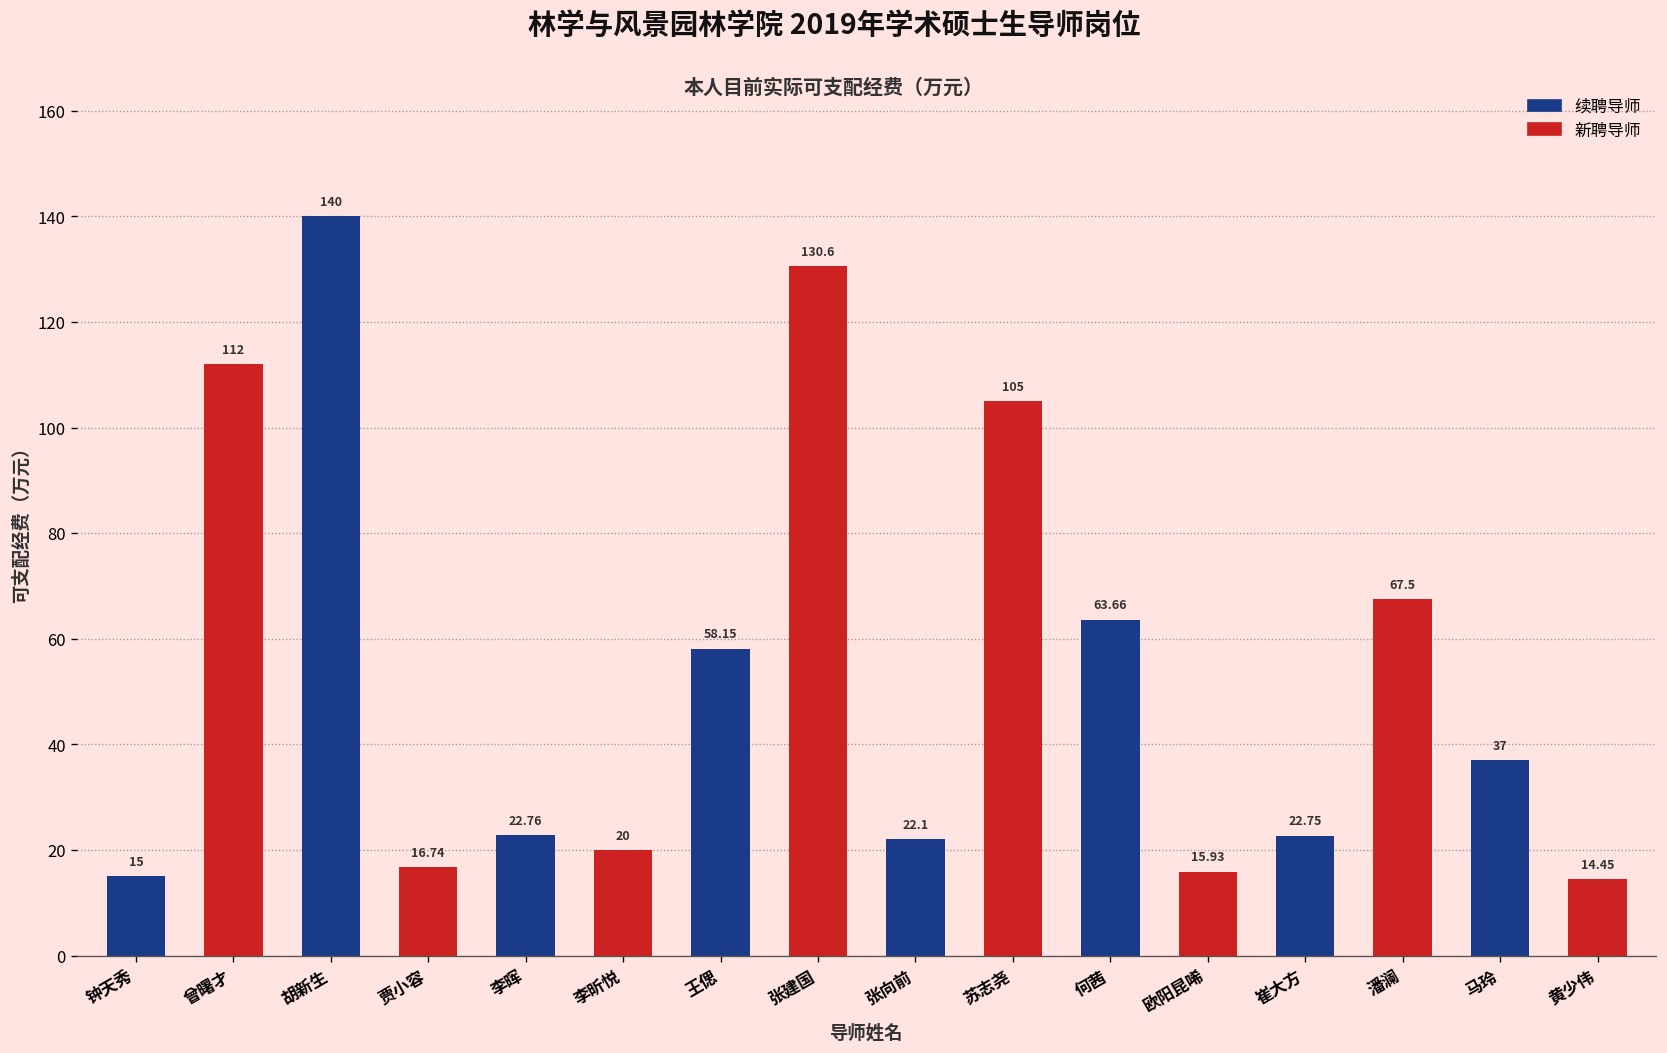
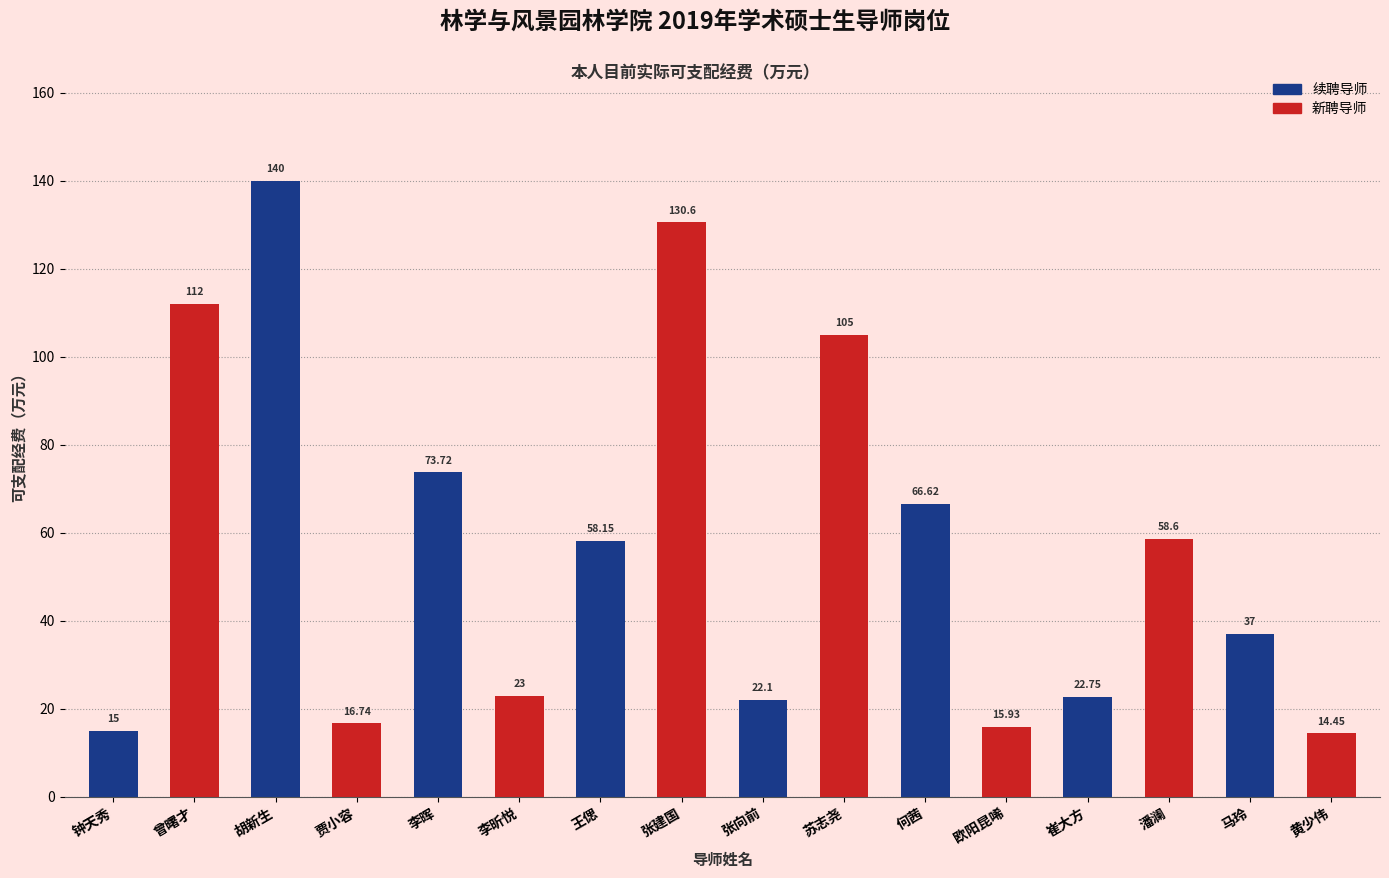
李晖: 22.76 -> 73.72
李昕悦: 20 -> 23
何茜: 63.66 -> 66.62
潘澜: 67.5 -> 58.6
